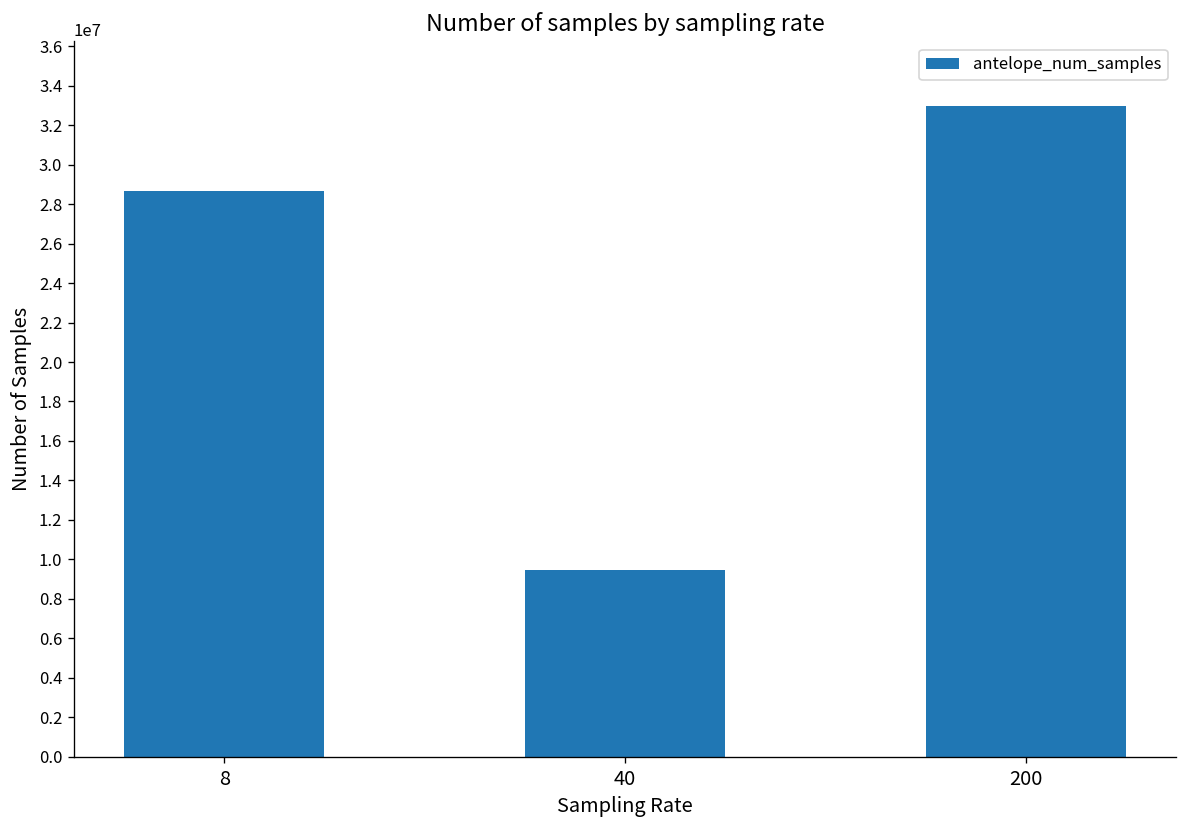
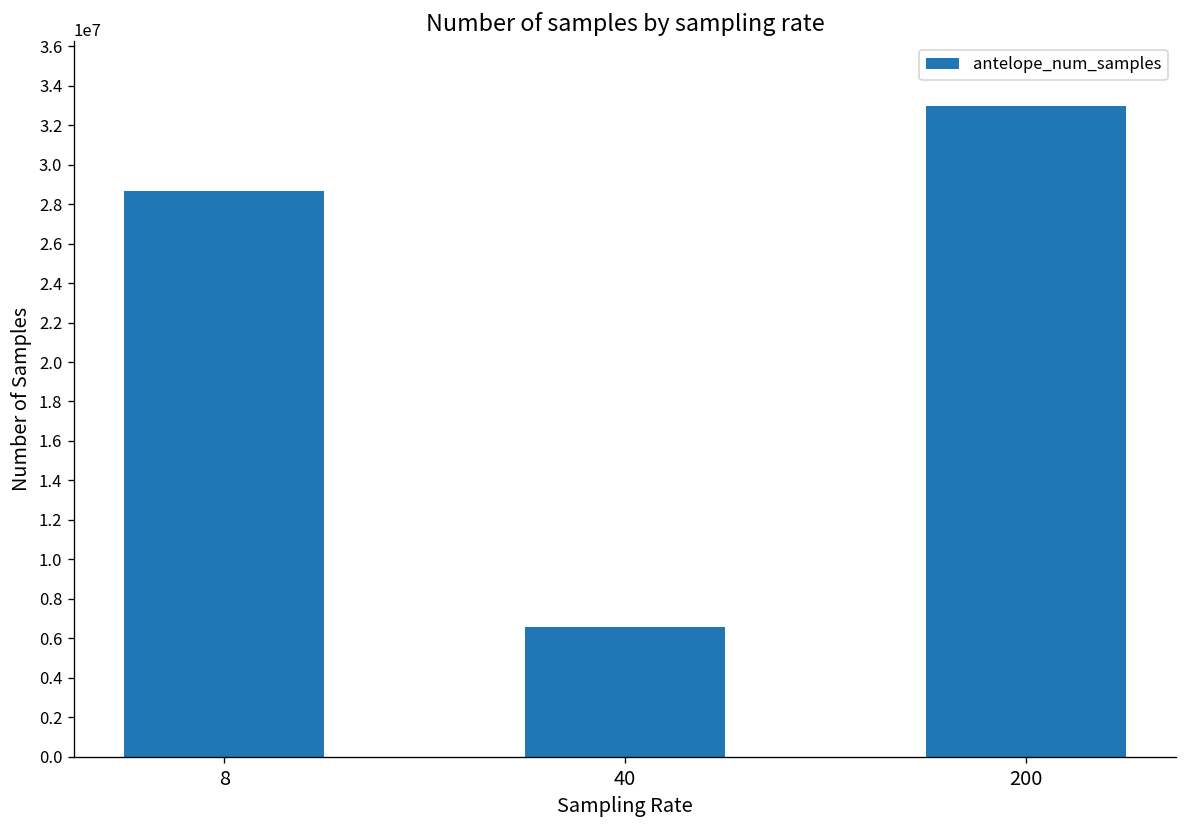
40: 9500000 -> 6600000
